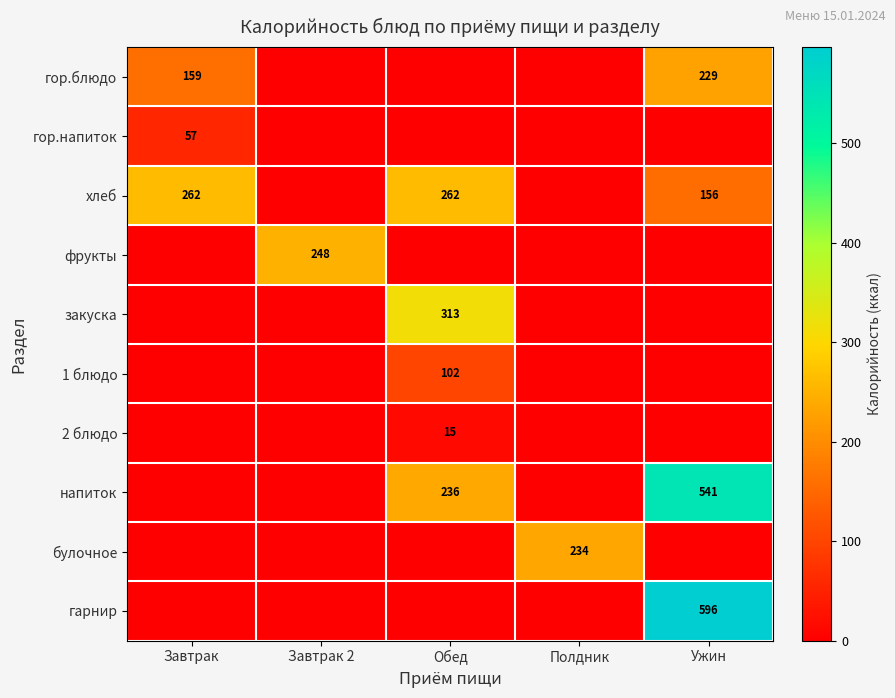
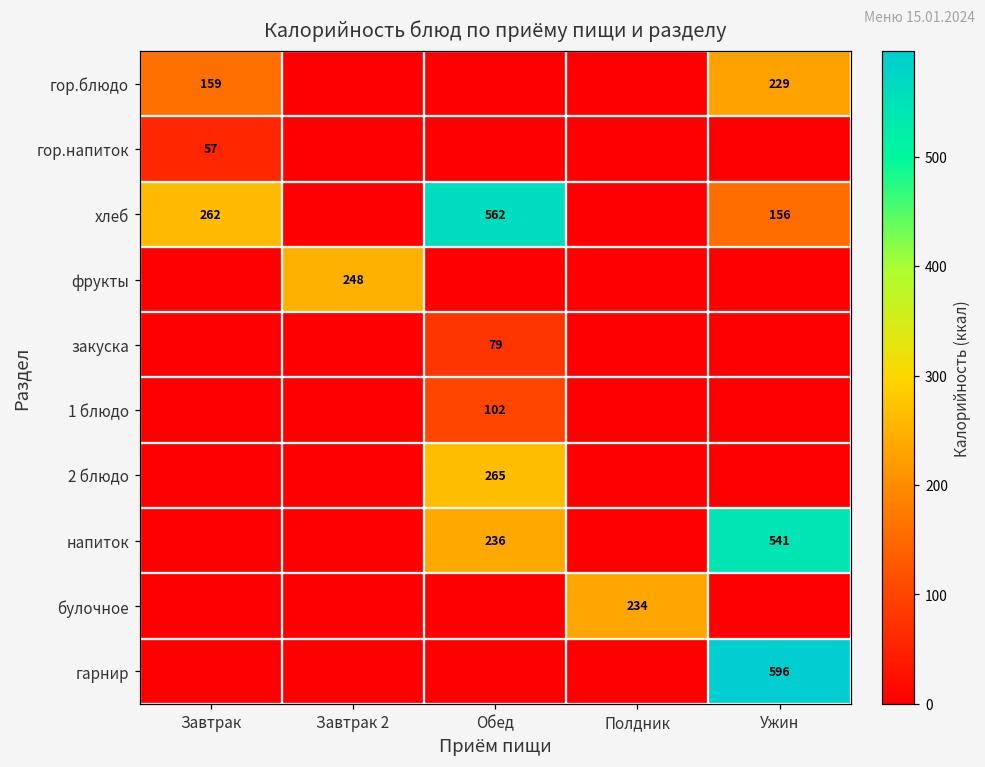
хлеб, Обед: 262 -> 562
закуска, Обед: 313 -> 79
2 блюдо, Обед: 15 -> 265
